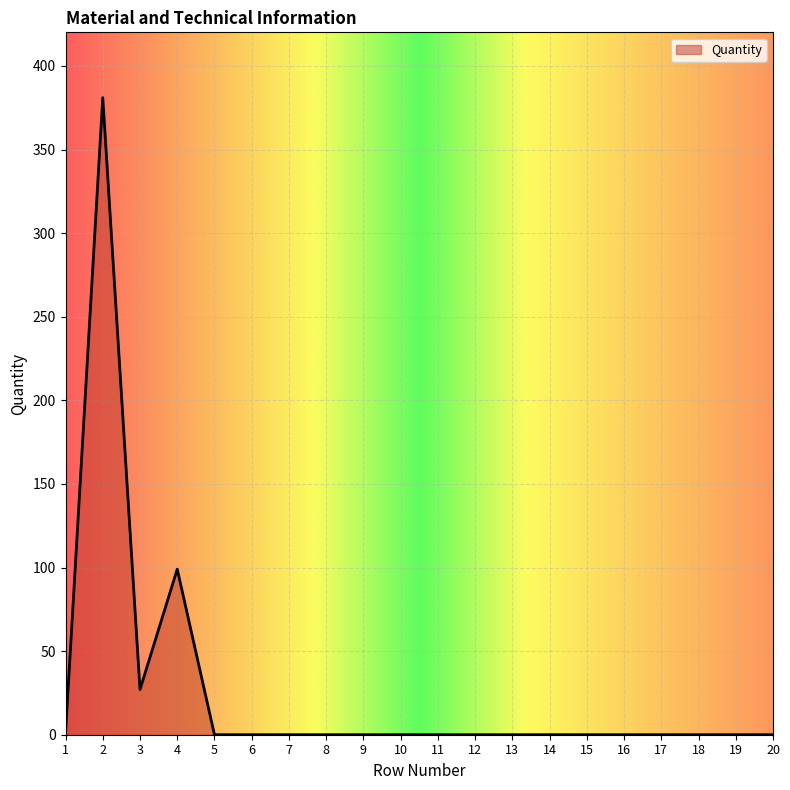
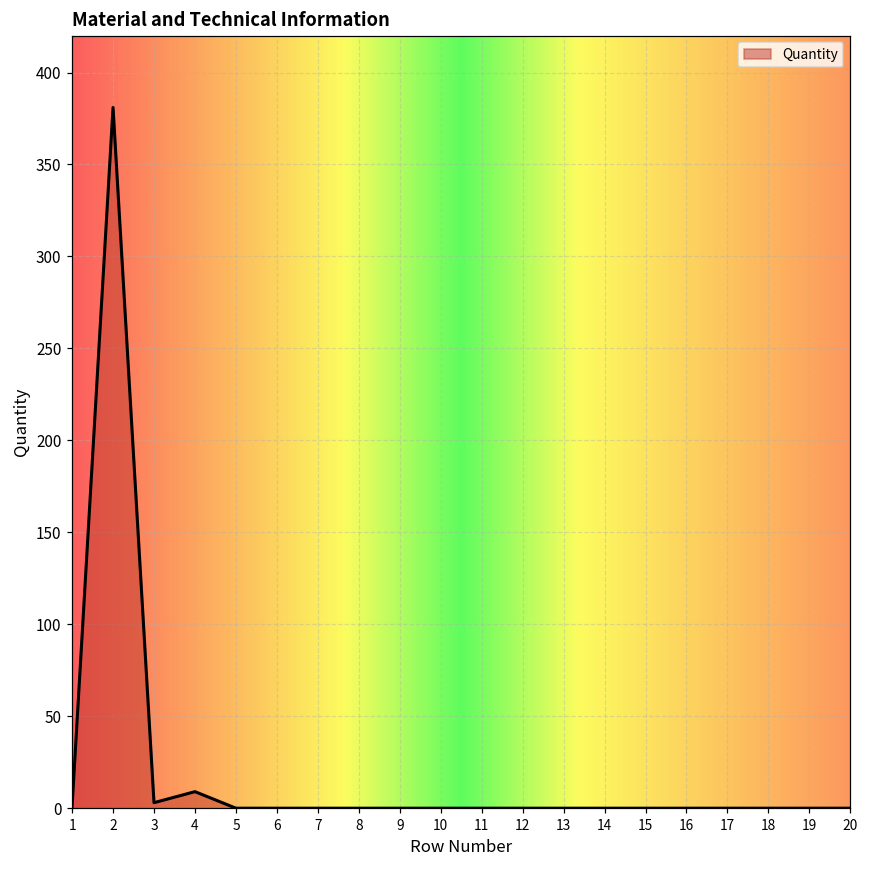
3: 27 -> 3
4: 99 -> 9
